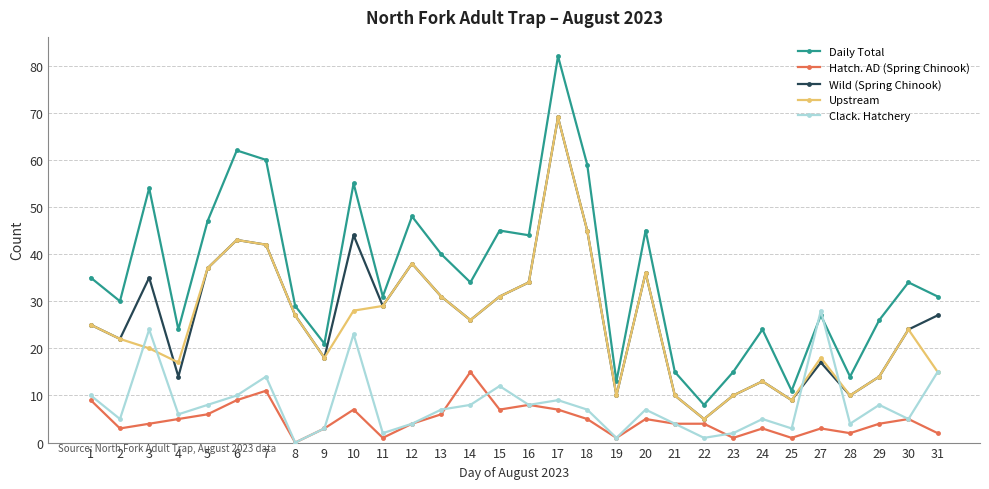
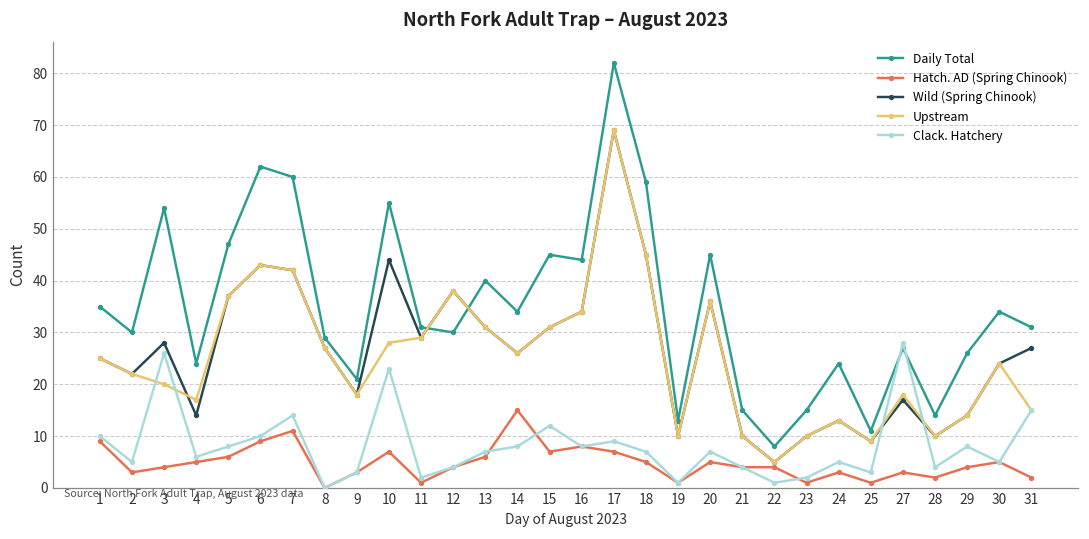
Wild (Spring Chinook), 3: 35 -> 28
Clack. Hatchery, 3: 24 -> 26
Daily Total, 12: 48 -> 30
